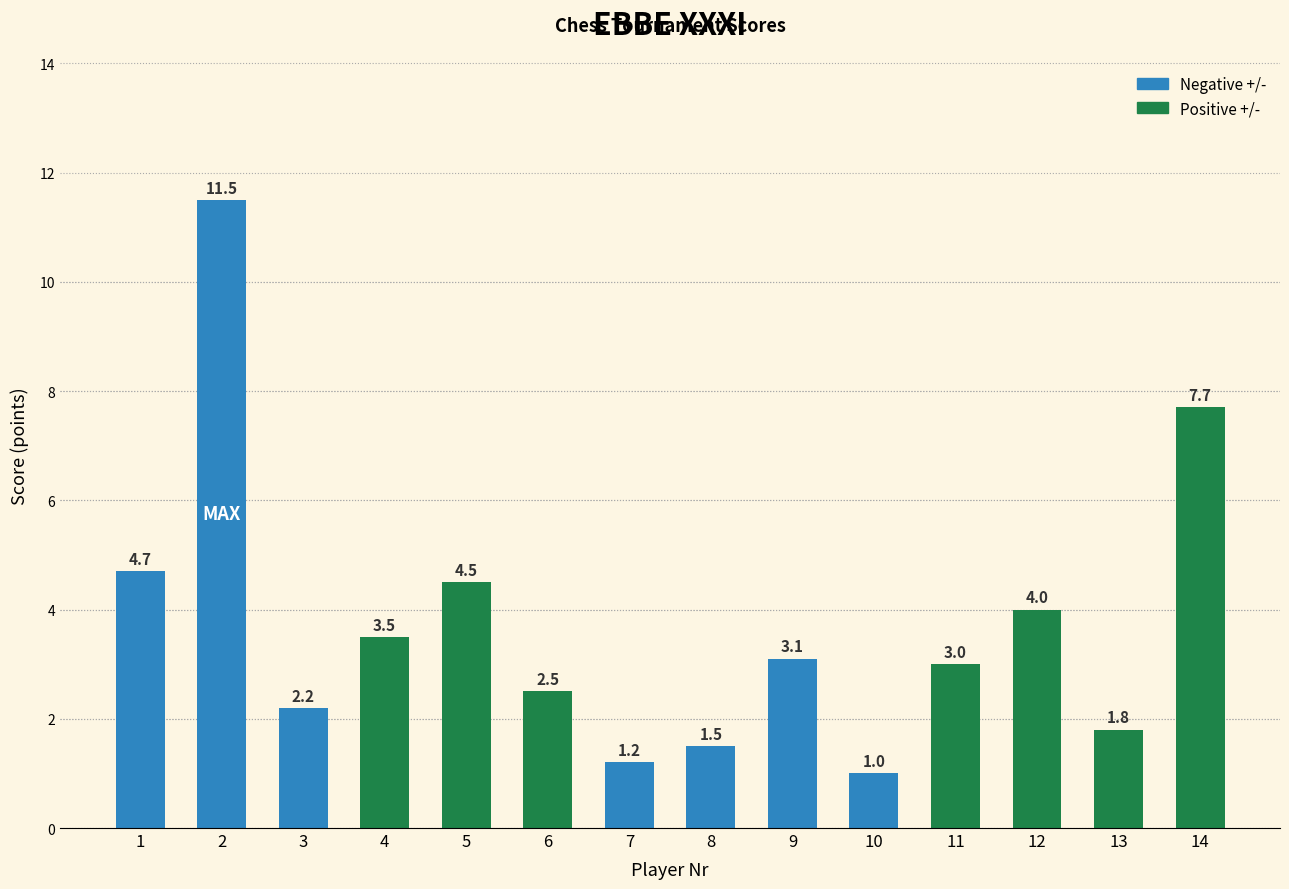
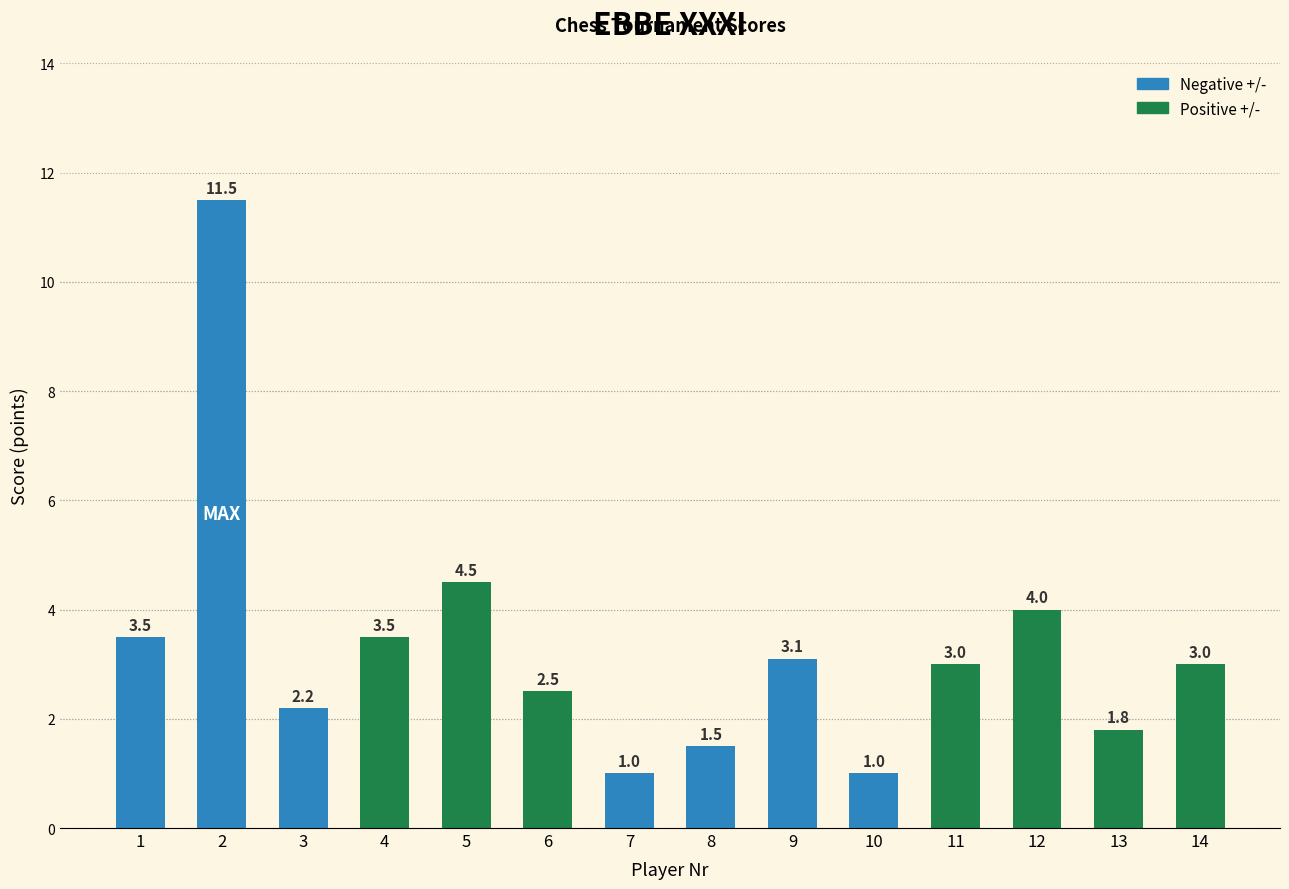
1: 4.7 -> 3.5
7: 1.2 -> 1.0
14: 7.7 -> 3.0
